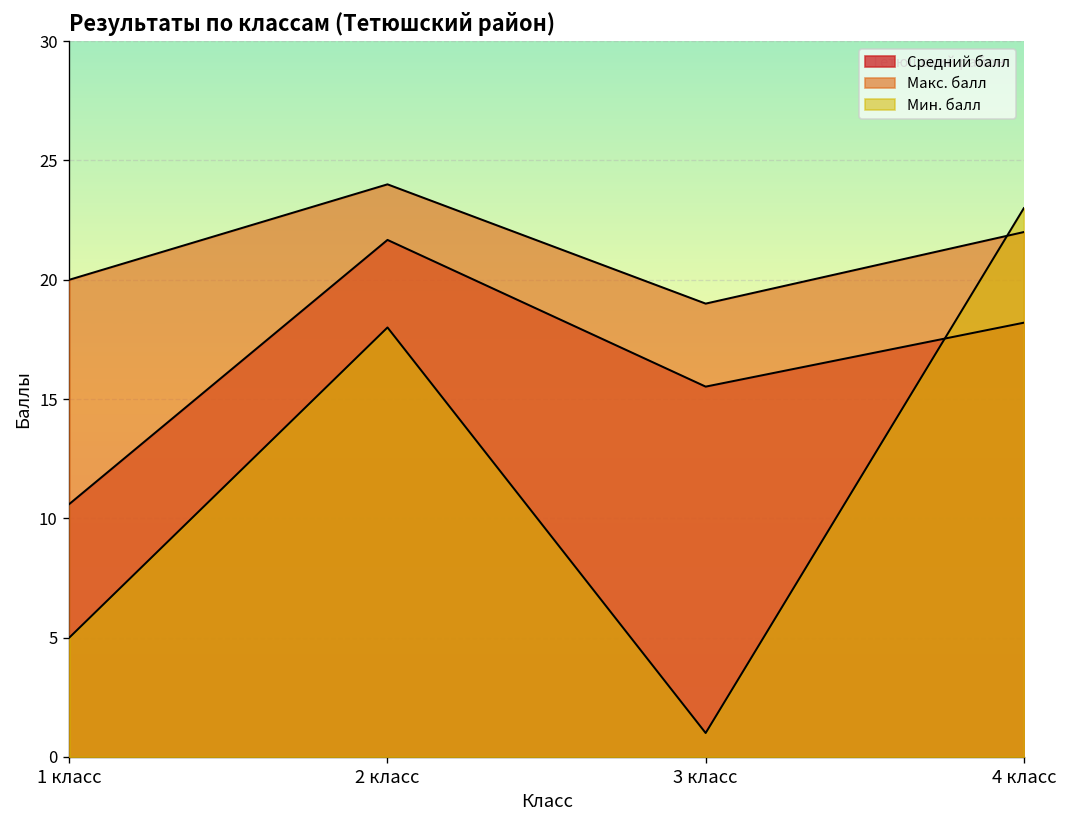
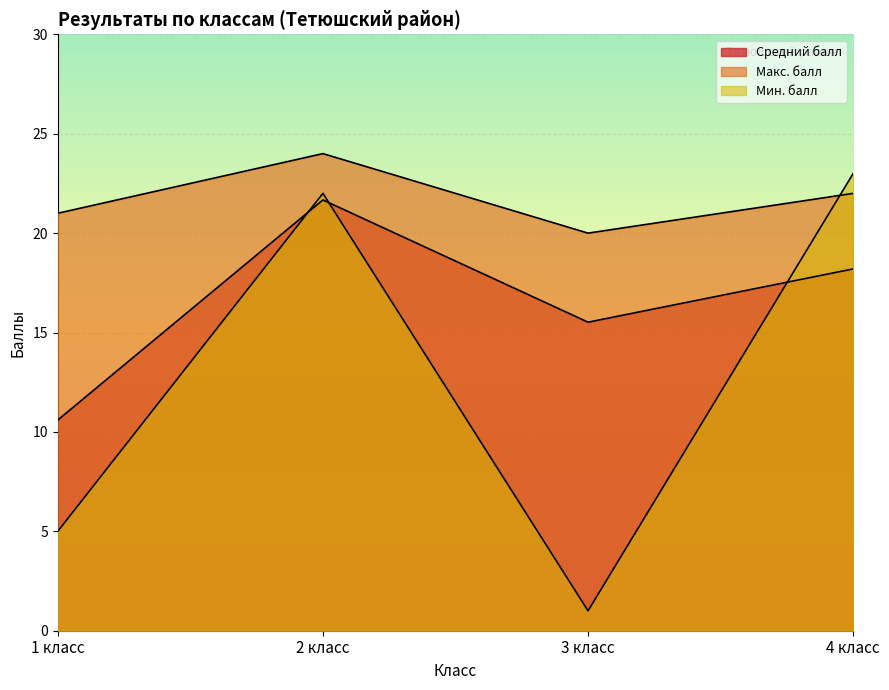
Макс. балл, 1 класс: 20 -> 21
Мин. балл, 2 класс: 18 -> 22
Макс. балл, 3 класс: 19 -> 20
